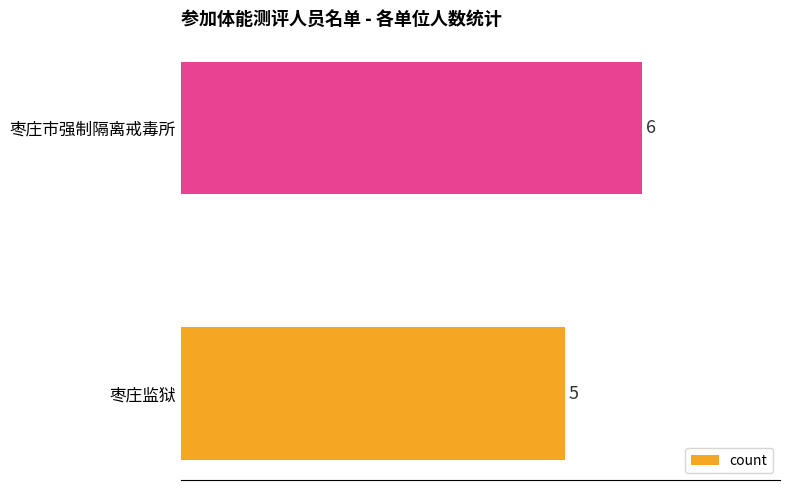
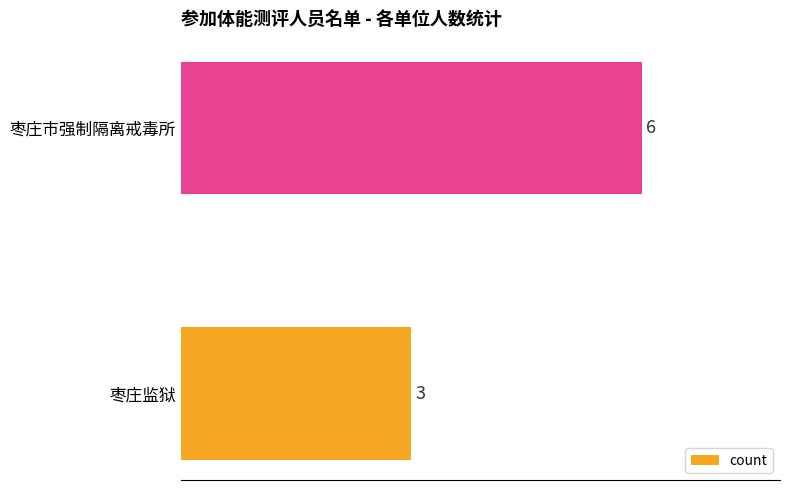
枣庄监狱: 5 -> 3
